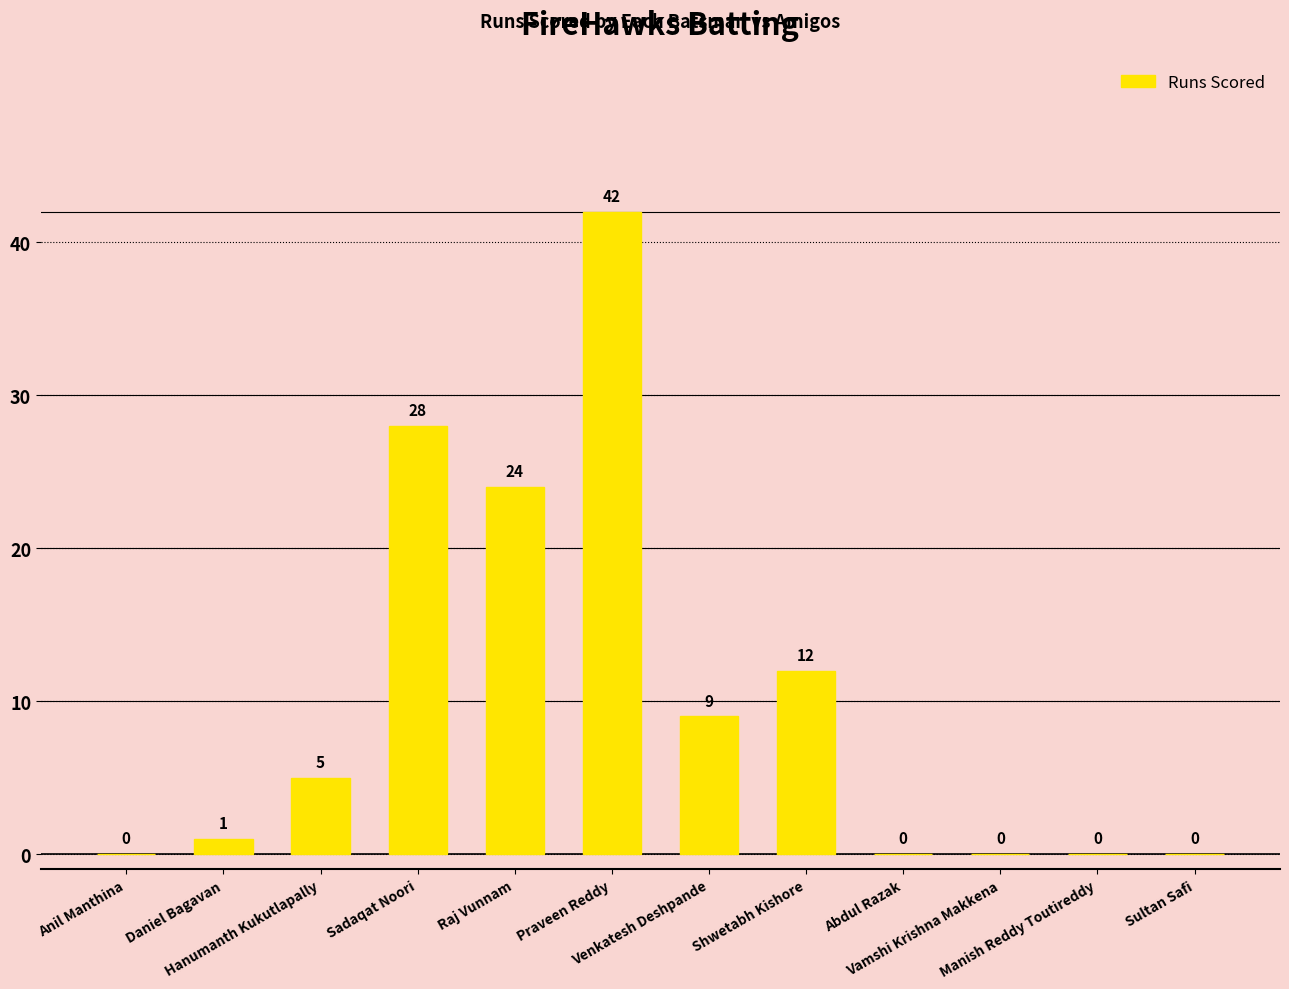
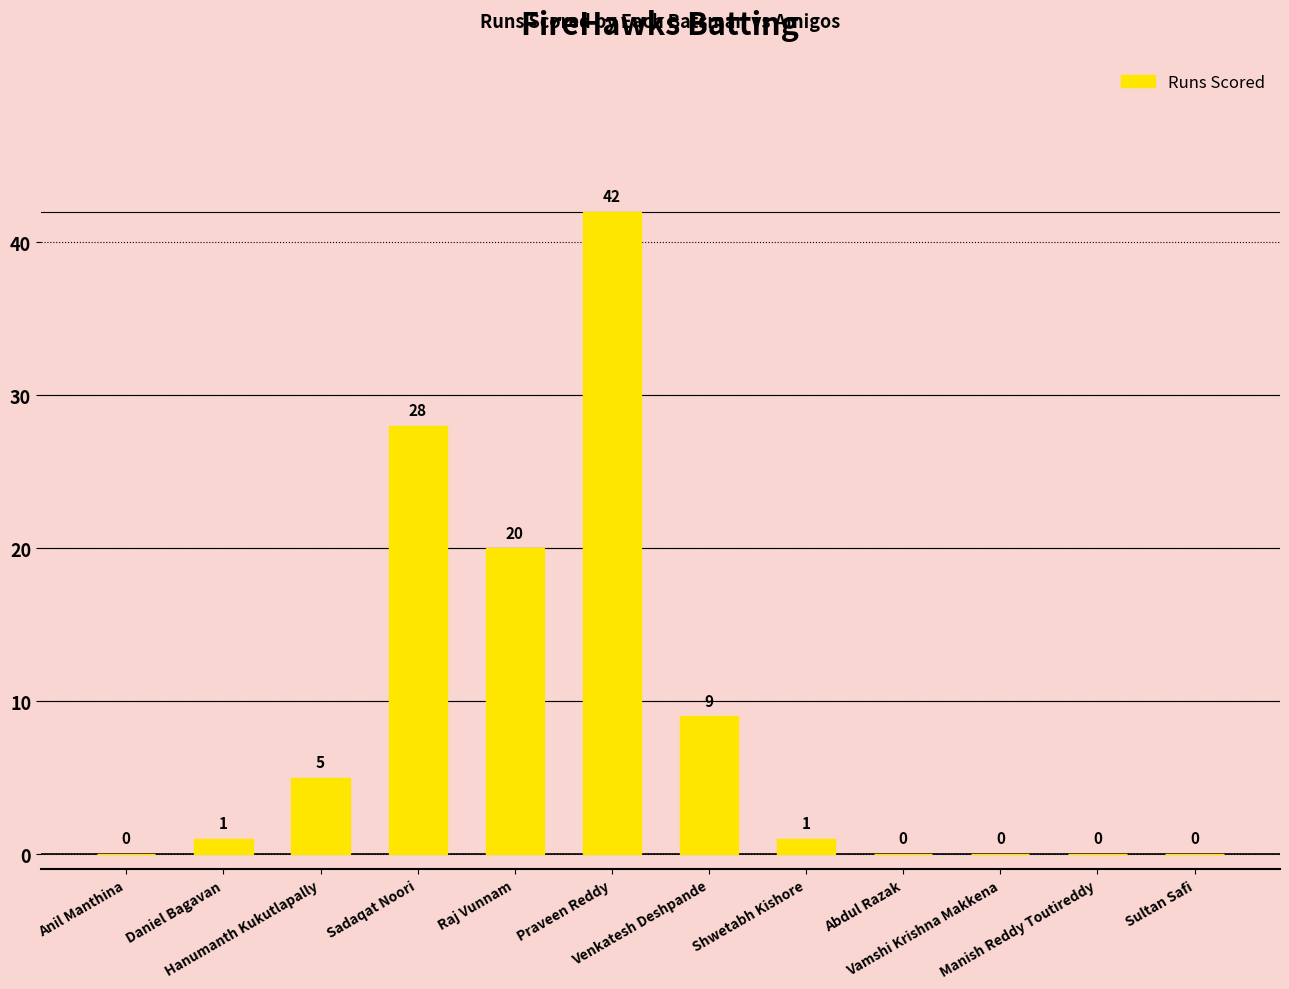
Raj Vunnam: 24 -> 20
Shwetabh Kishore: 12 -> 1
